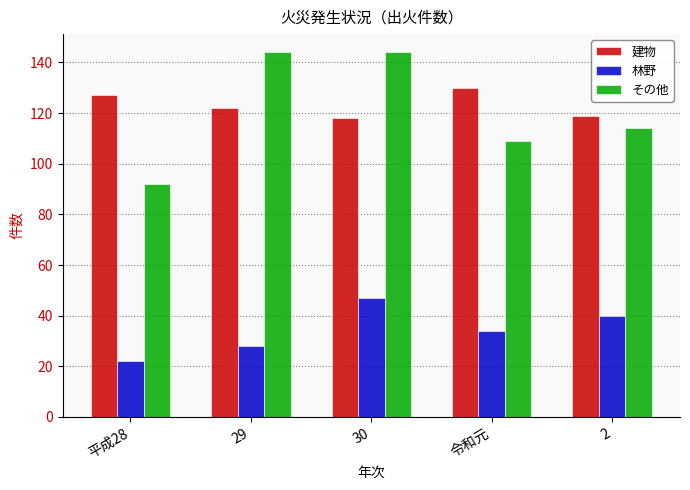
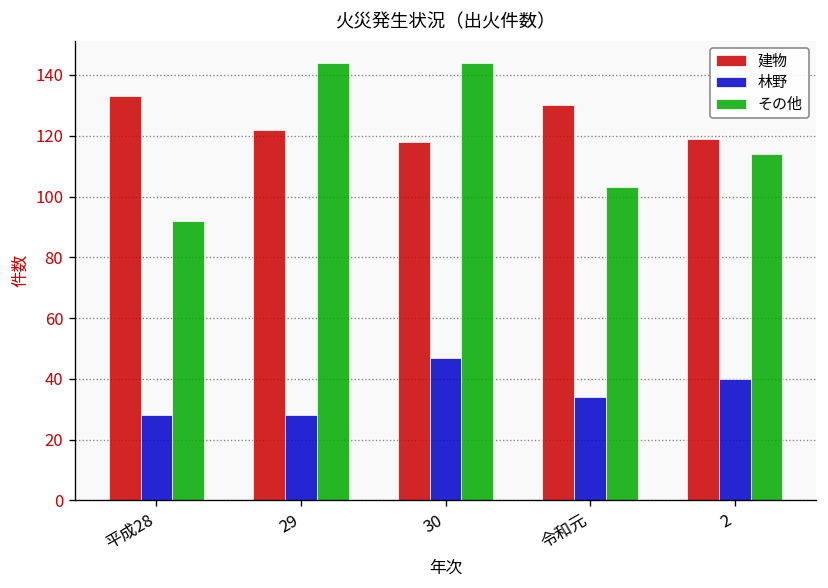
建物, 平成28: 127 -> 133
林野, 平成28: 22 -> 28
その他, 令和元: 109 -> 103
